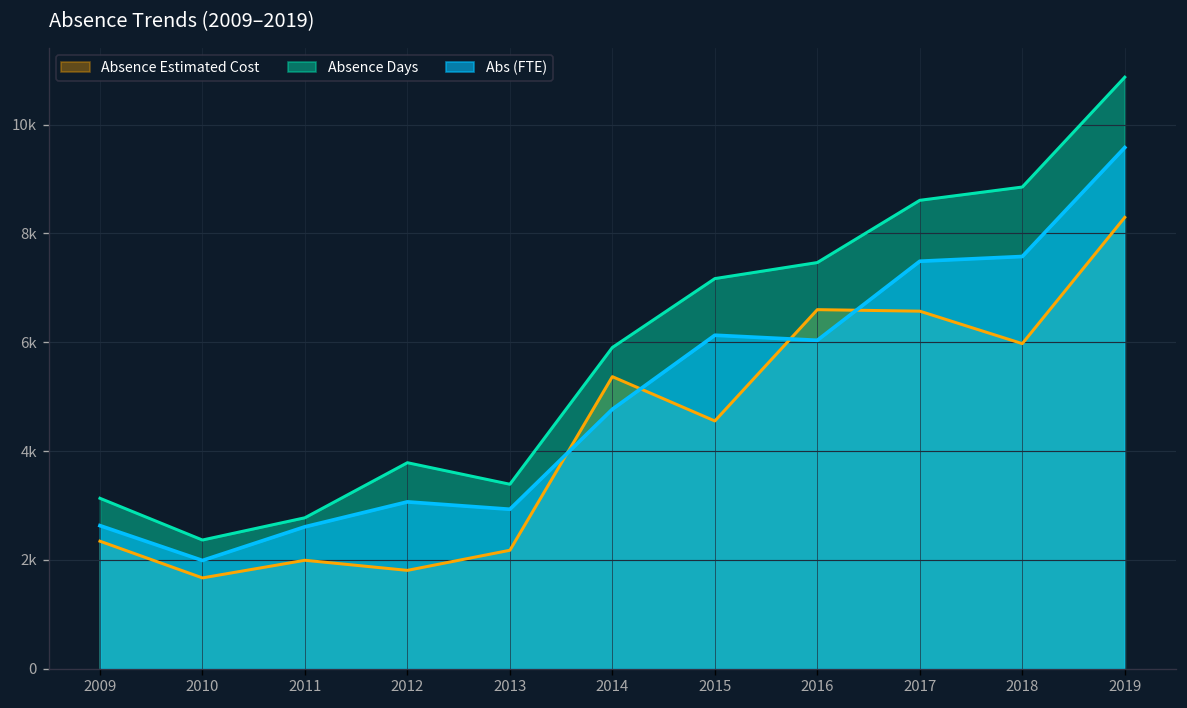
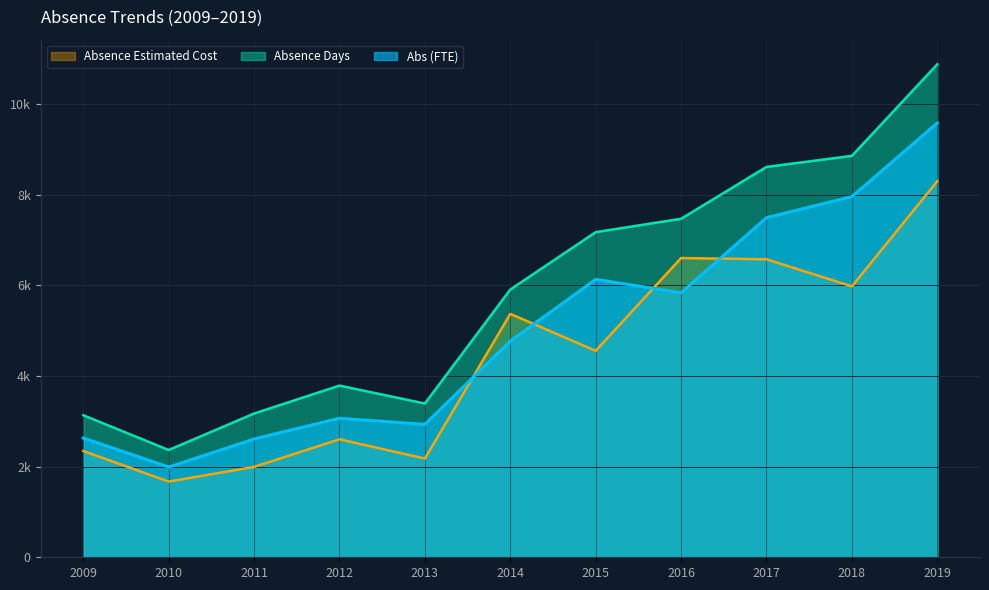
Absence Days, 2011: 2800 -> 3200
Absence Estimated Cost, 2012: 1800 -> 2600
Abs (FTE), 2016: 6000 -> 5800
Abs (FTE), 2018: 7600 -> 8000
